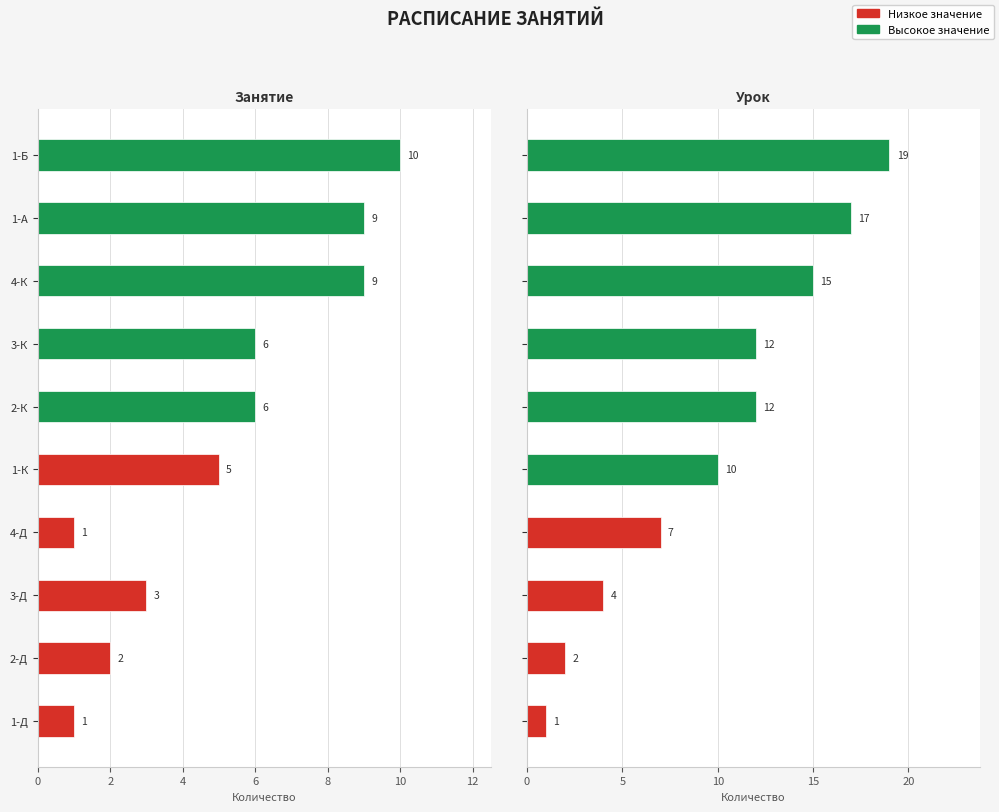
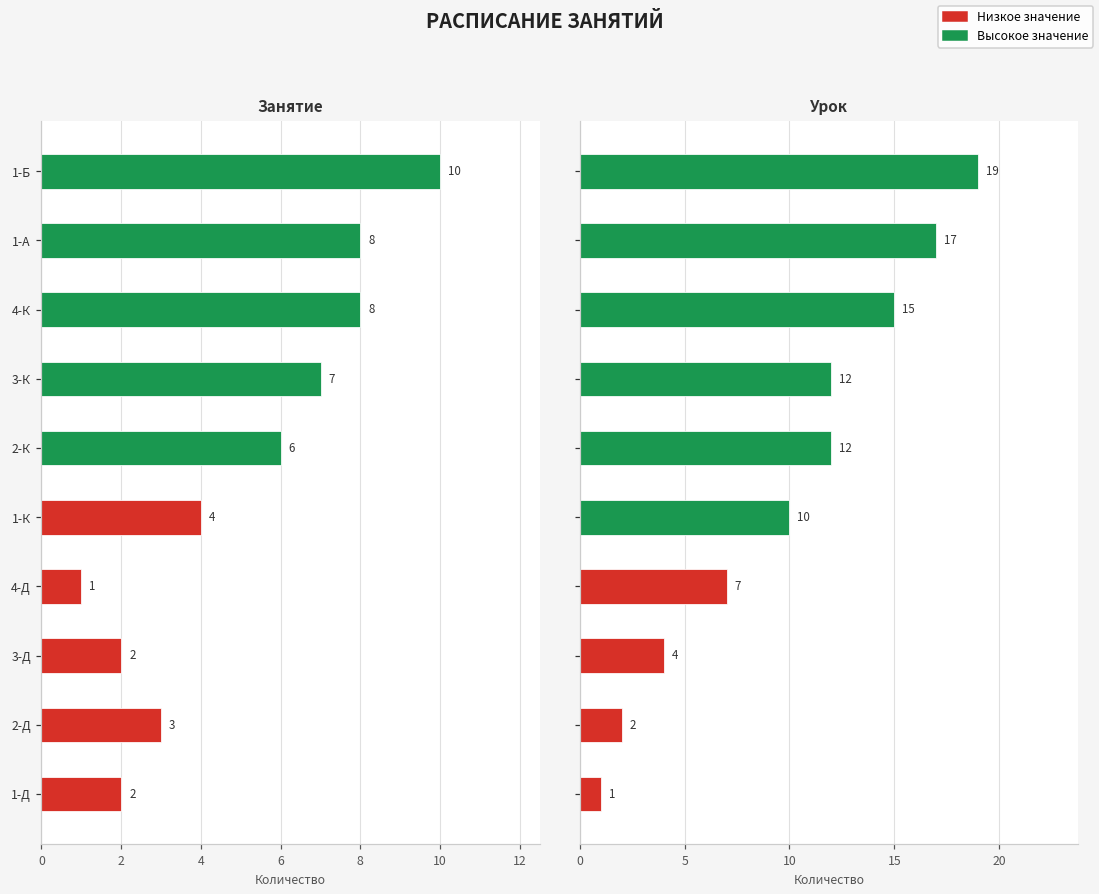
Занятие, 1-А: 9 -> 8
Занятие, 4-К: 9 -> 8
Занятие, 3-К: 6 -> 7
Занятие, 1-К: 5 -> 4
Занятие, 3-Д: 3 -> 2
Занятие, 2-Д: 2 -> 3
Занятие, 1-Д: 1 -> 2
